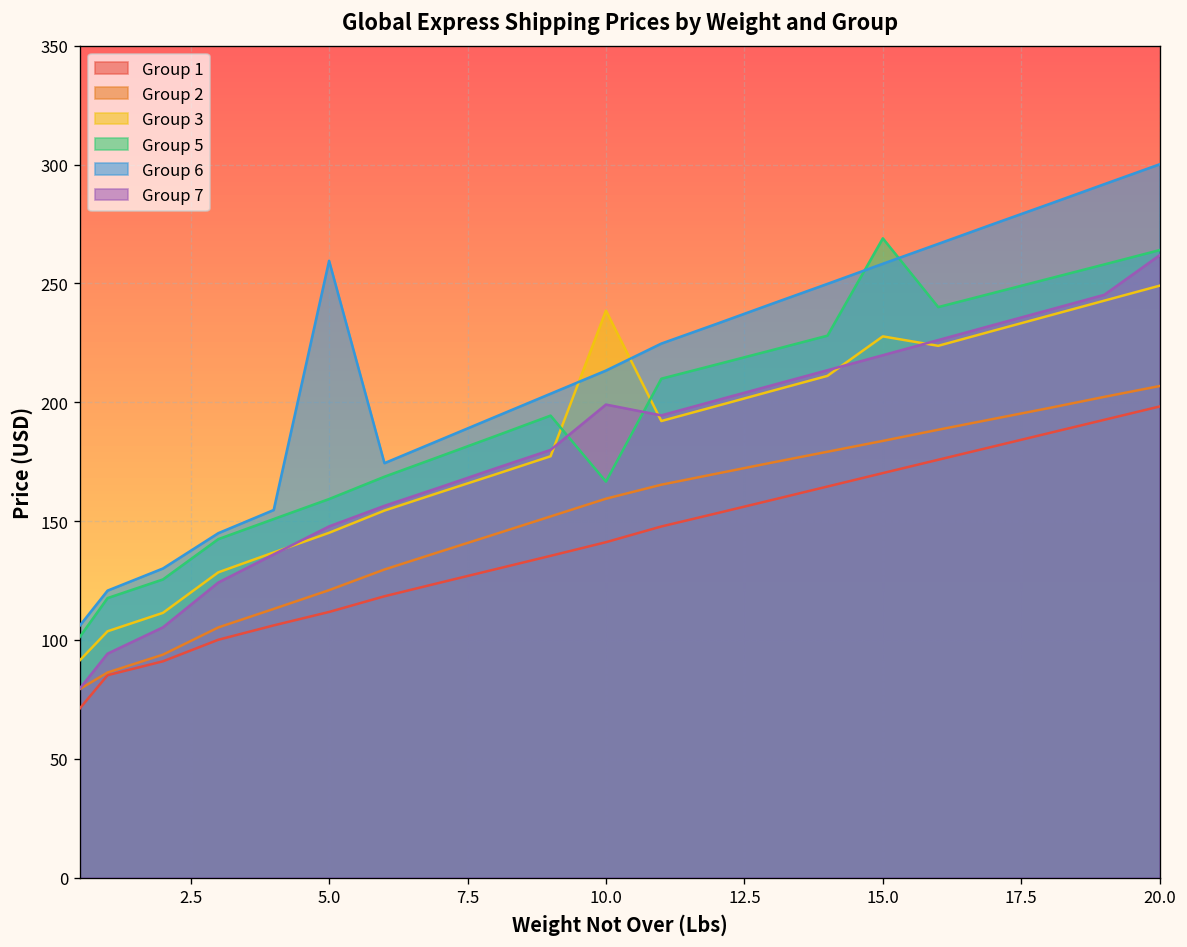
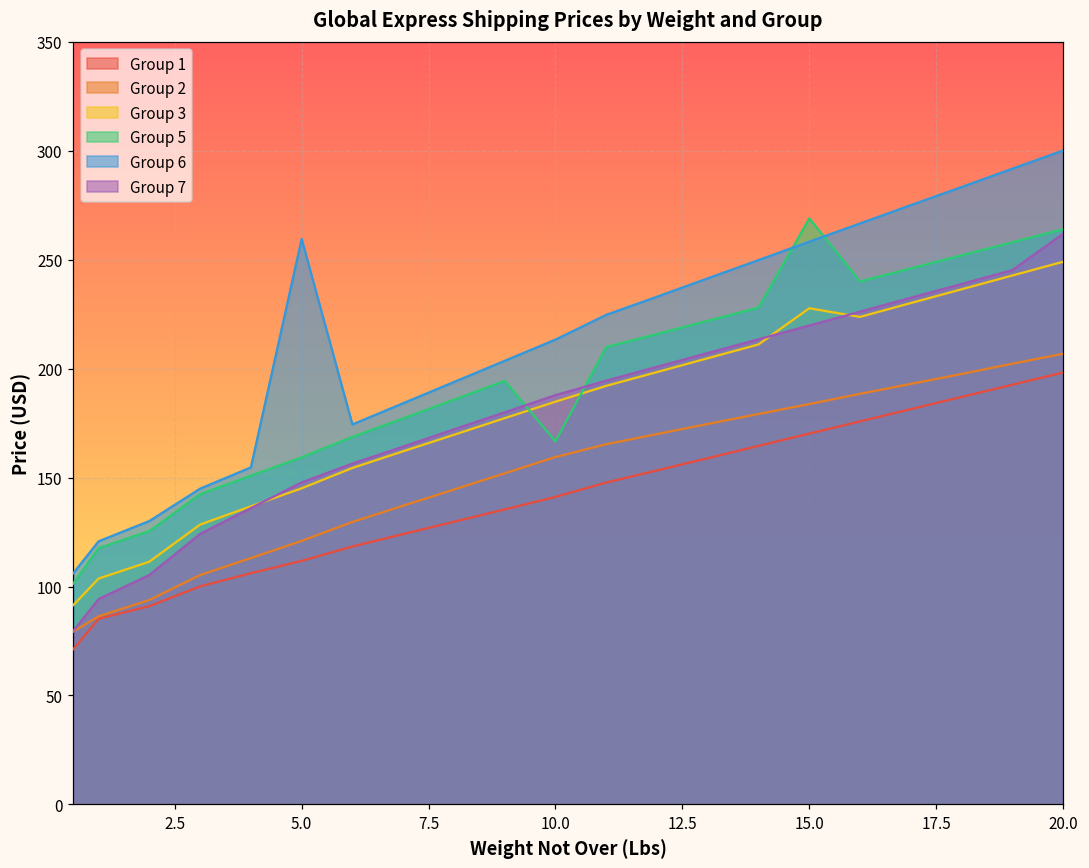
Group 3, 10.0: 239 -> 185
Group 7, 10.0: 199 -> 188
